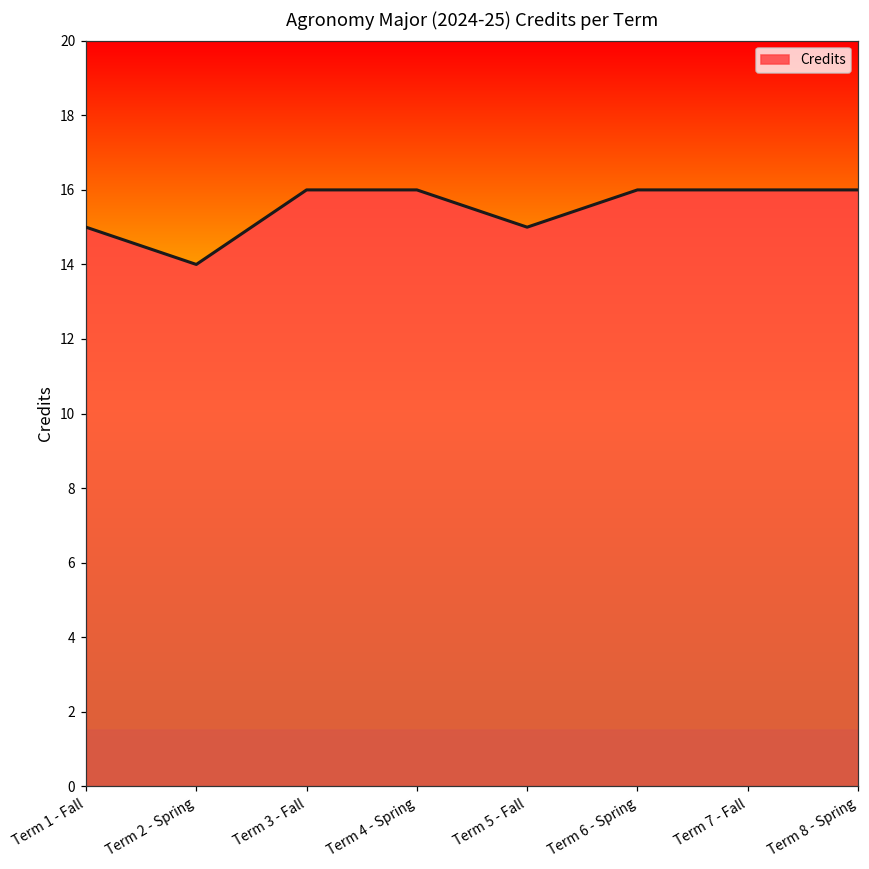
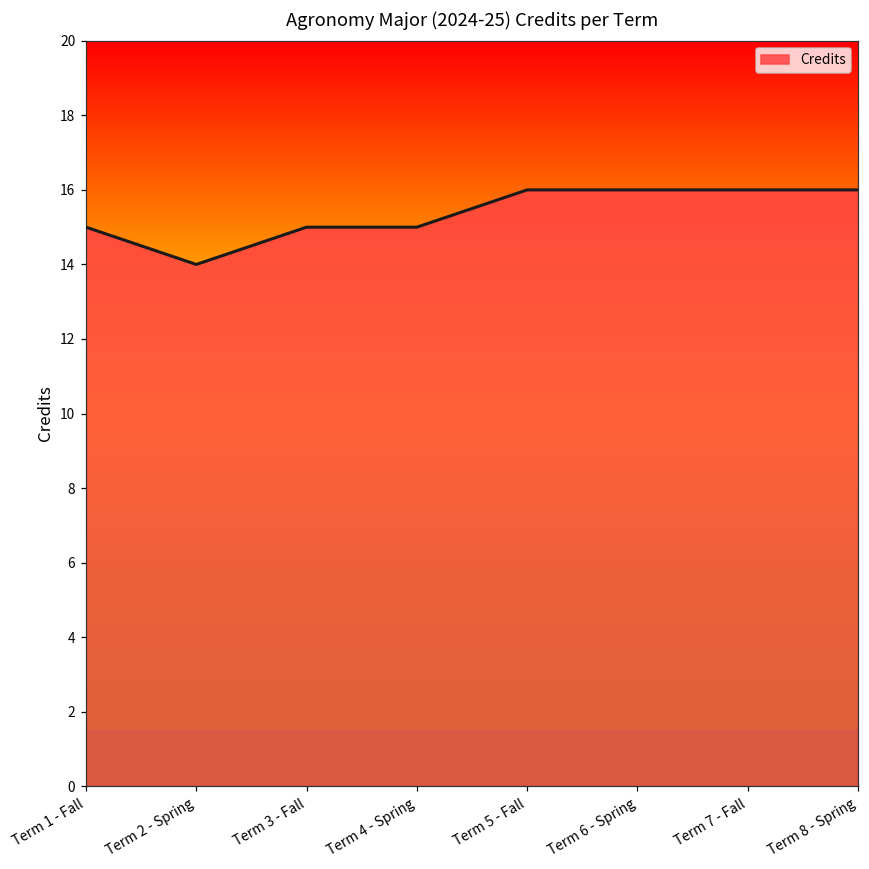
Term 3 - Fall: 16 -> 15
Term 4 - Spring: 16 -> 15
Term 5 - Fall: 15 -> 16
